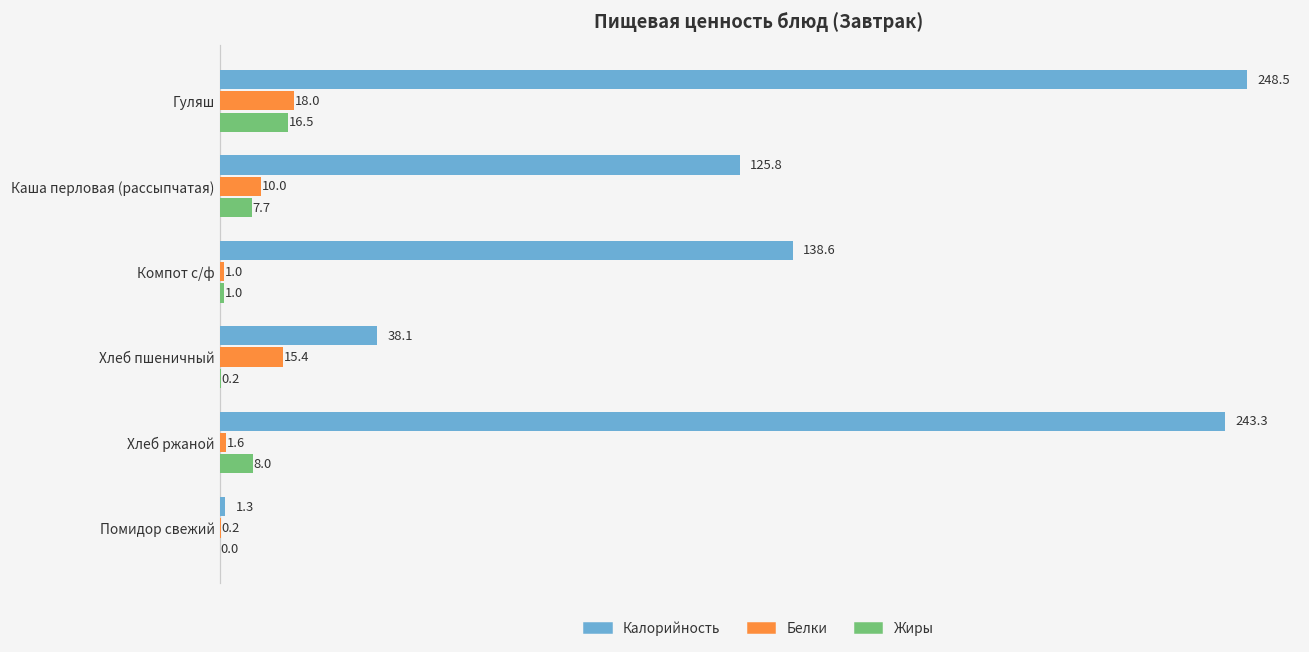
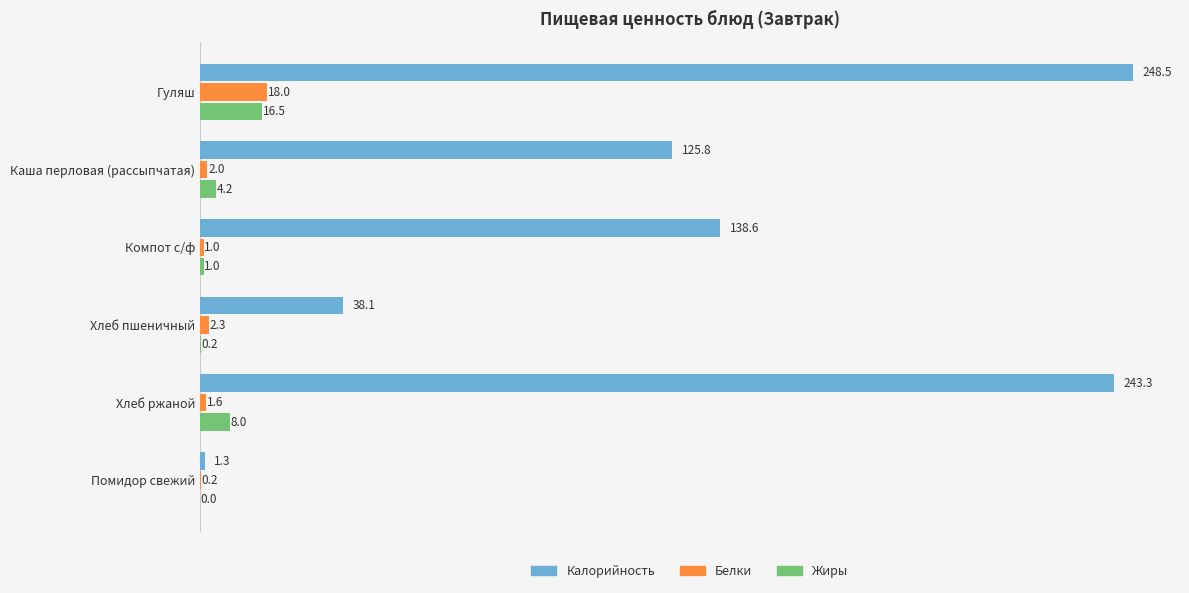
Белки, Каша перловая (рассыпчатая): 10.0 -> 2.0
Жиры, Каша перловая (рассыпчатая): 7.7 -> 4.2
Белки, Хлеб пшеничный: 15.4 -> 2.3
